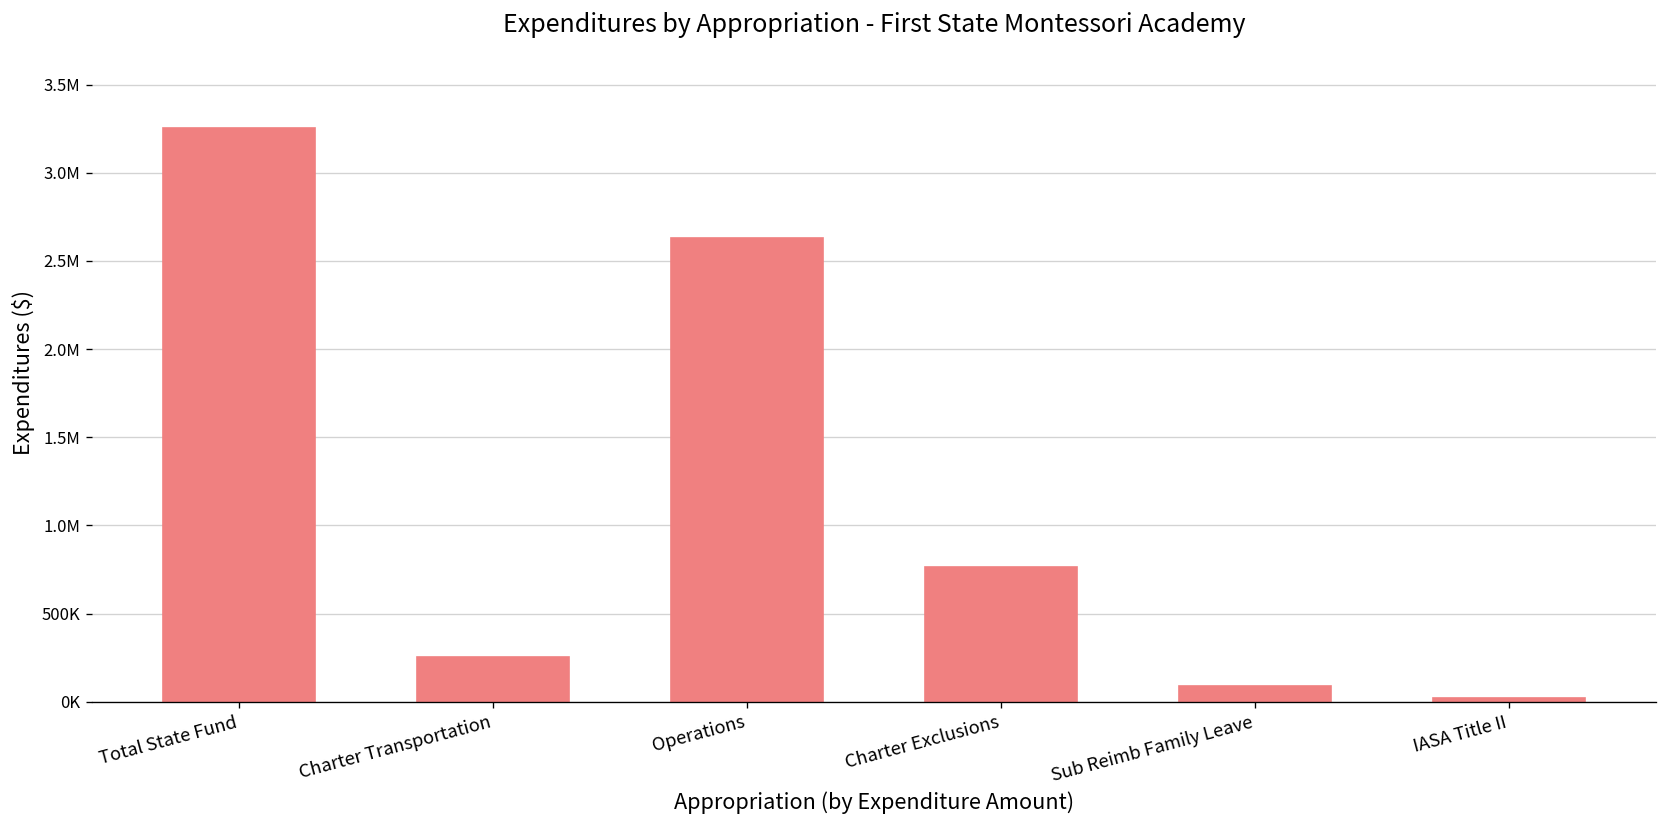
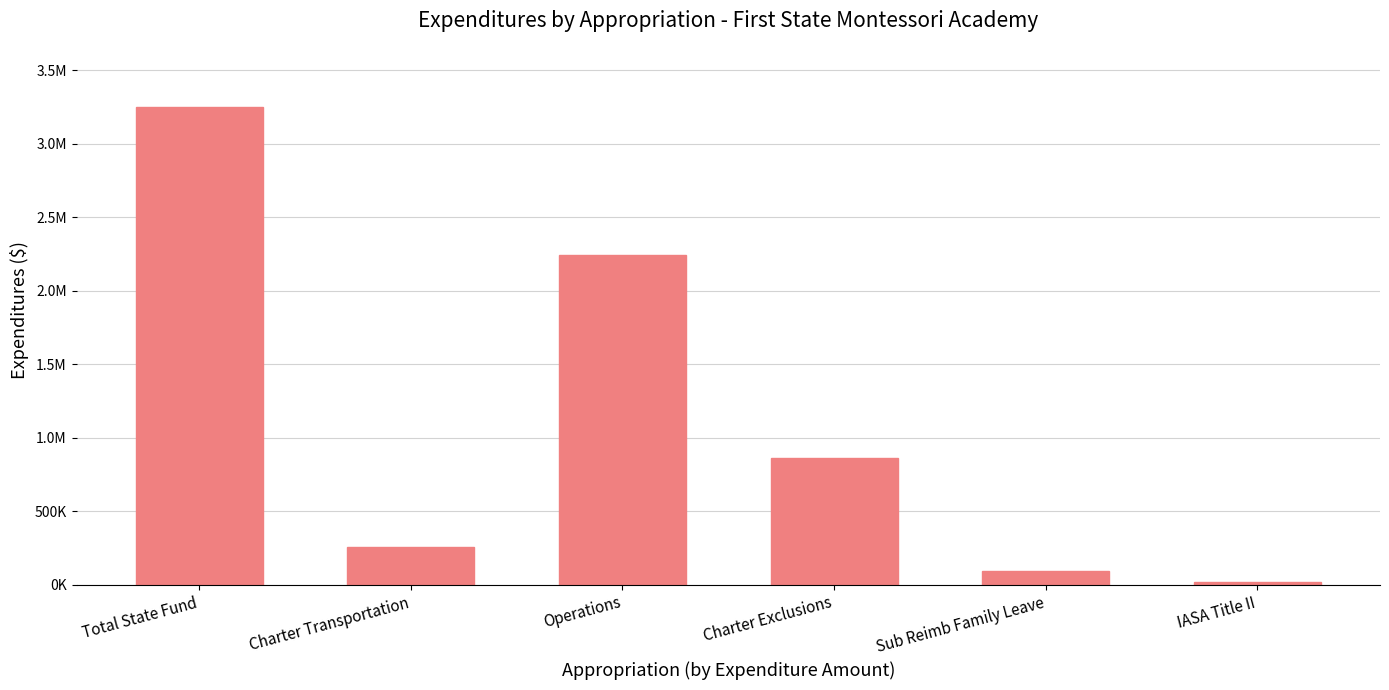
Operations: 2630000 -> 2250000
Charter Exclusions: 770000 -> 860000
